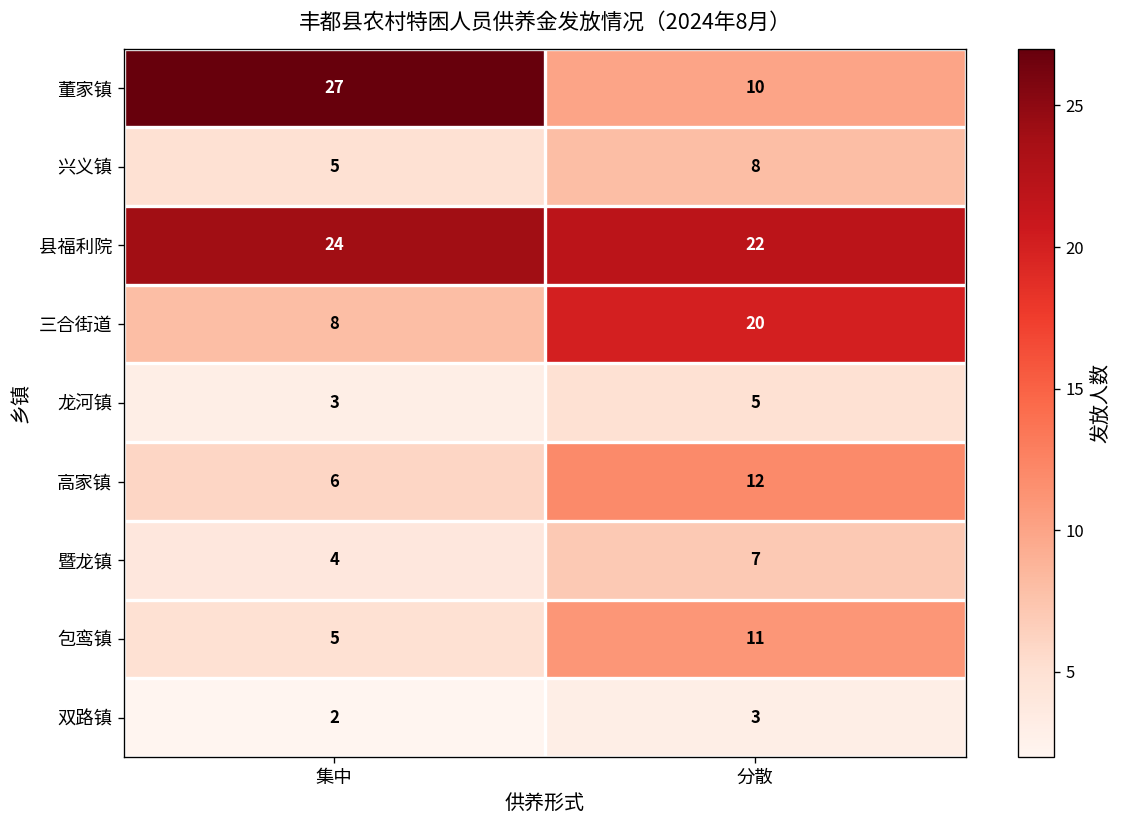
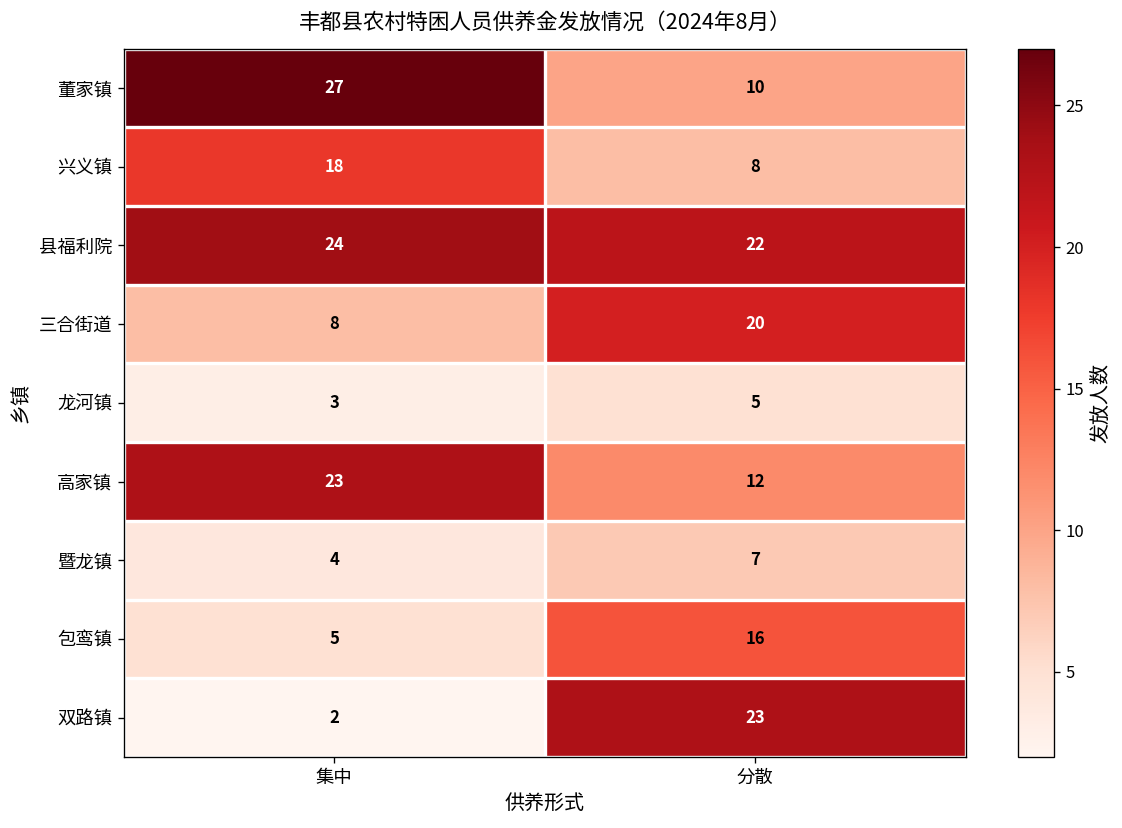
兴义镇, 集中: 5 -> 18
高家镇, 集中: 6 -> 23
包鸾镇, 分散: 11 -> 16
双路镇, 分散: 3 -> 23
